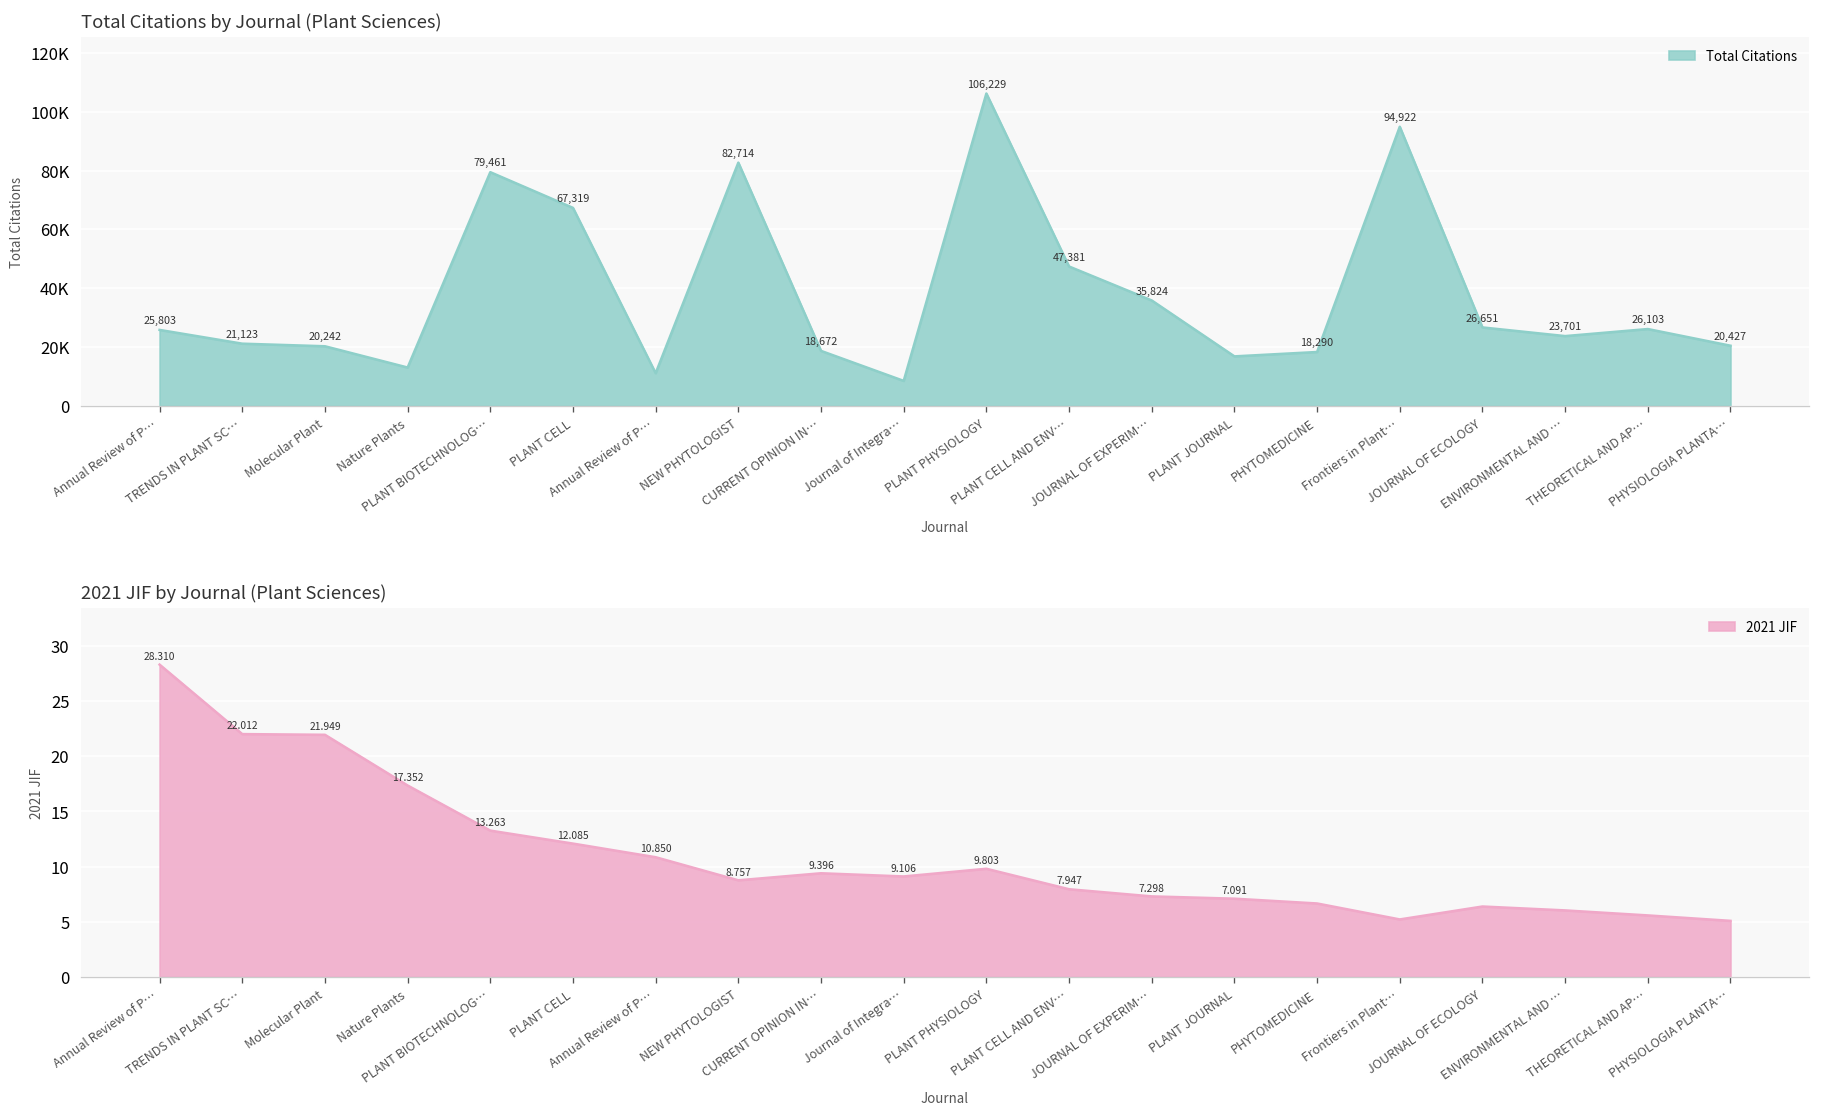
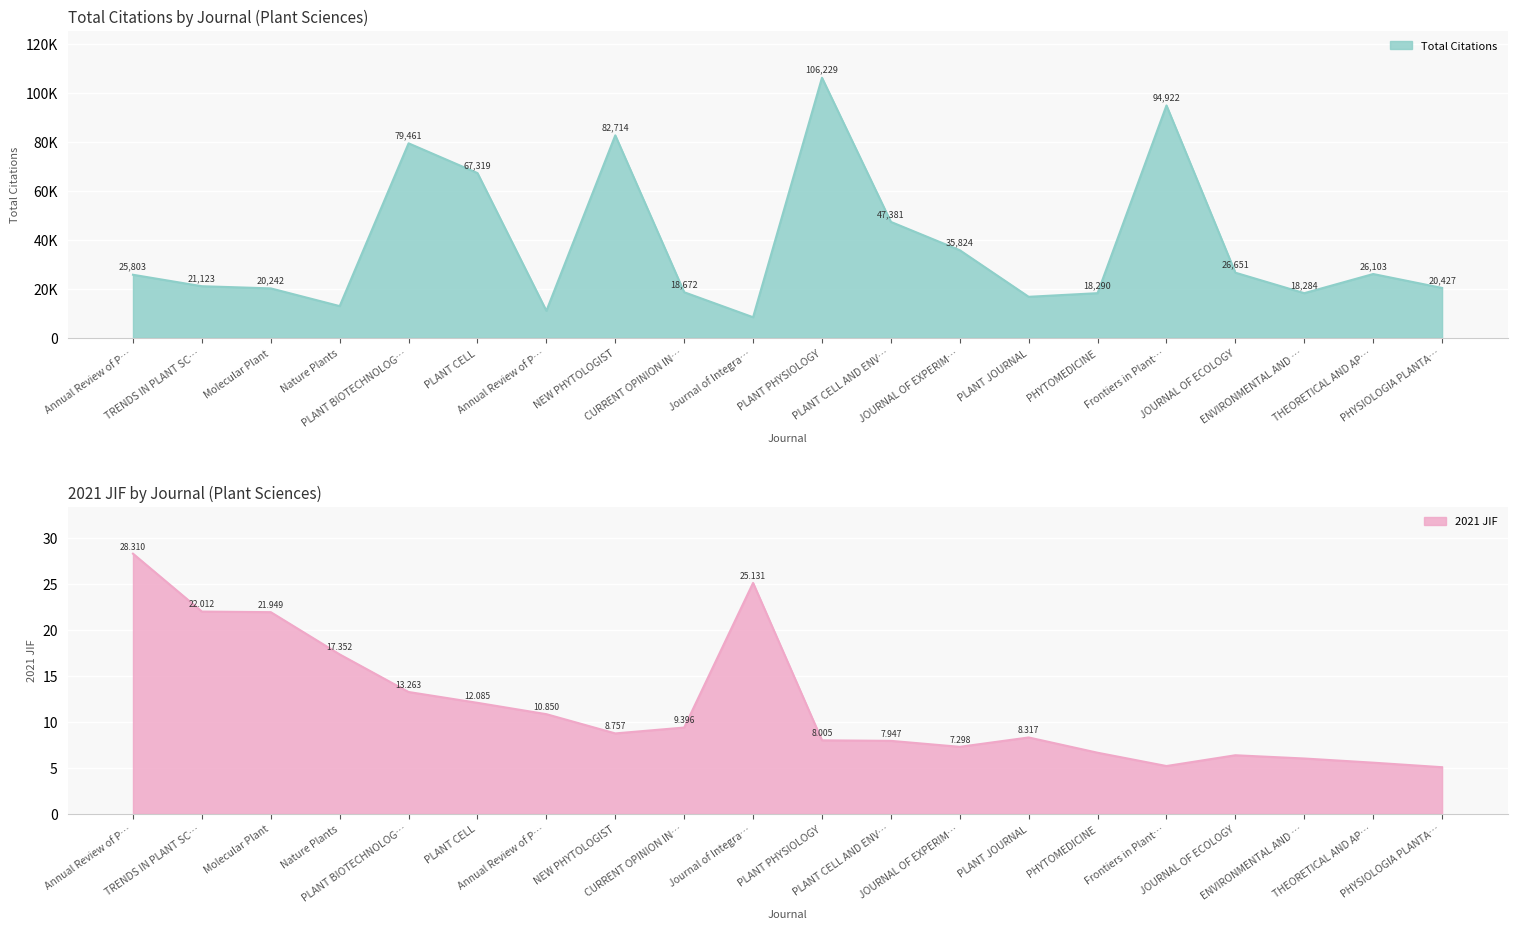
Total Citations by Journal (Plant Sciences), ENVIRONMENTAL AND …: 23,701 -> 18,284
2021 JIF by Journal (Plant Sciences), Journal of Integra…: 9.106 -> 25.131
2021 JIF by Journal (Plant Sciences), PLANT PHYSIOLOGY: 9.803 -> 8.005
2021 JIF by Journal (Plant Sciences), PLANT JOURNAL: 7.091 -> 8.317
